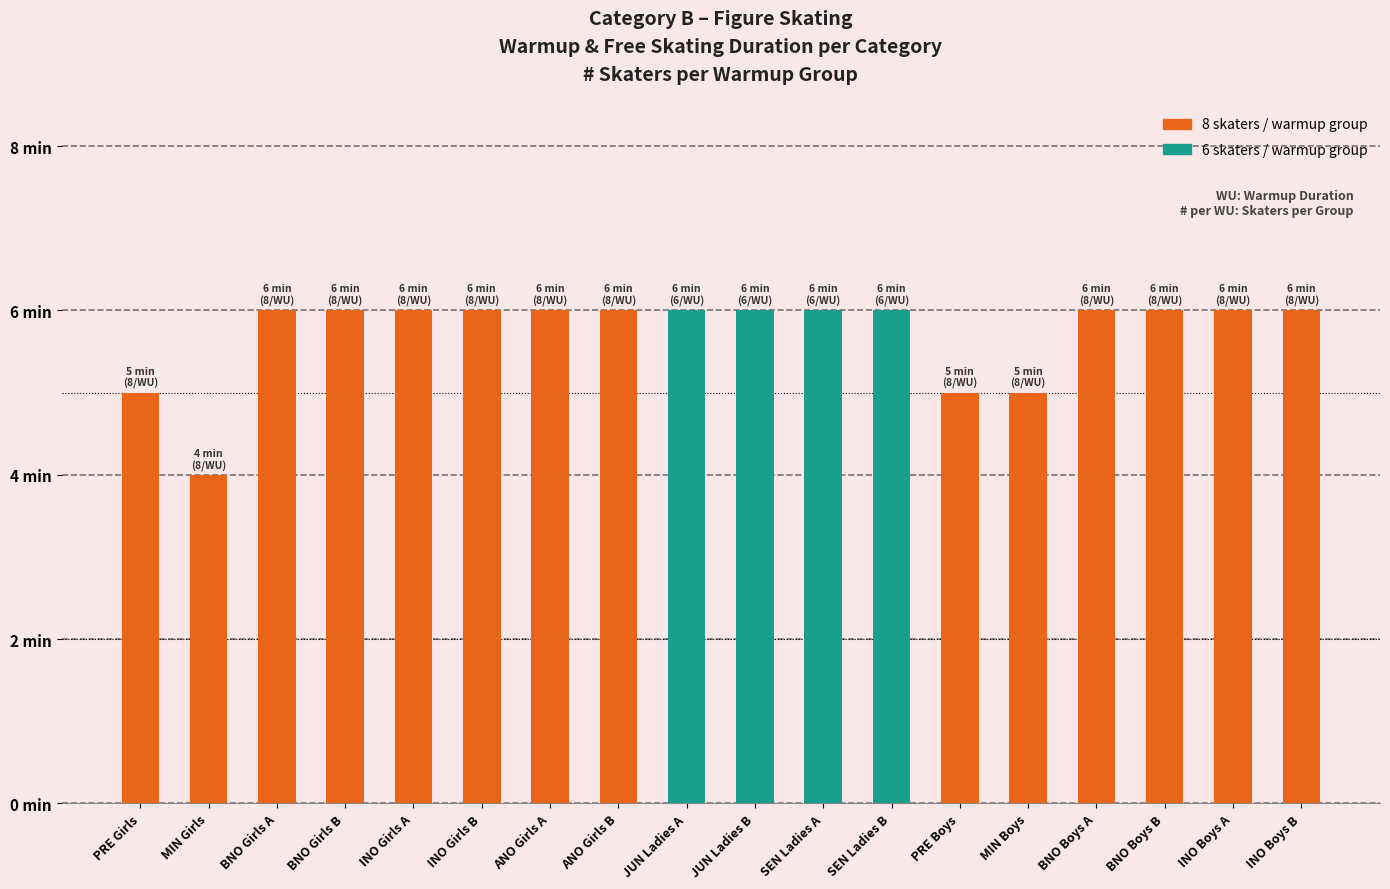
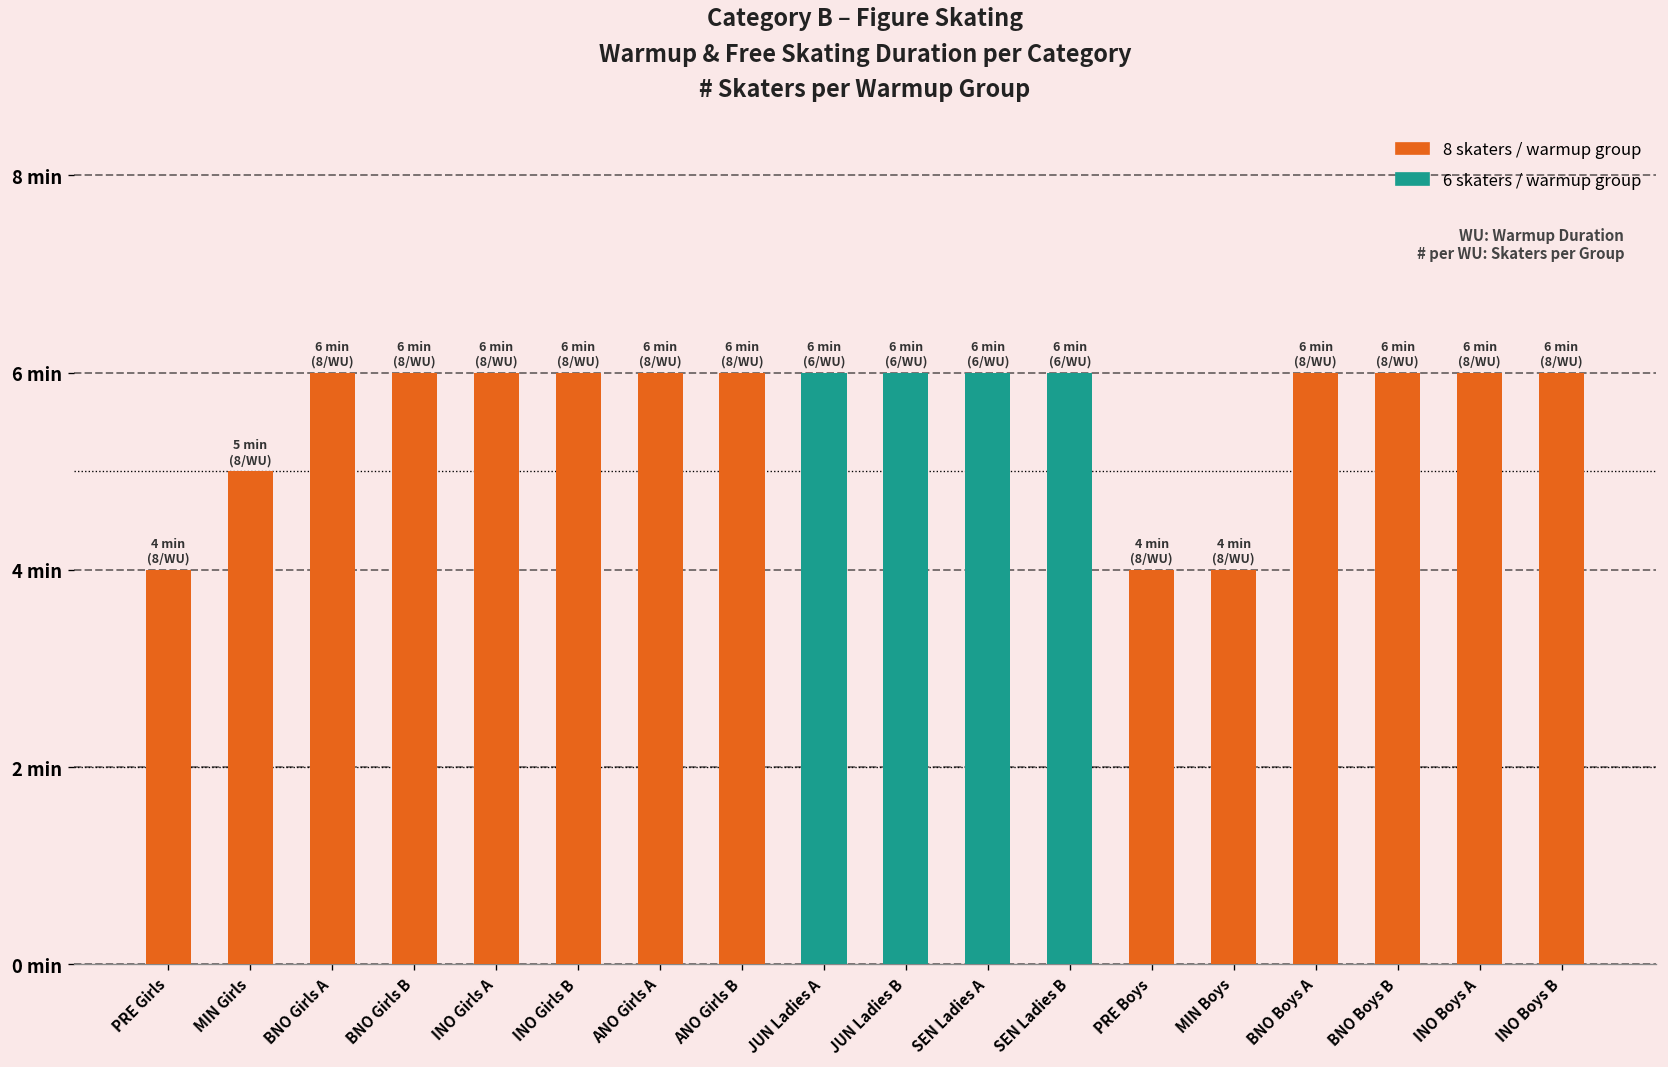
PRE Girls: 5 -> 4
MIN Girls: 4 -> 5
PRE Boys: 5 -> 4
MIN Boys: 5 -> 4
